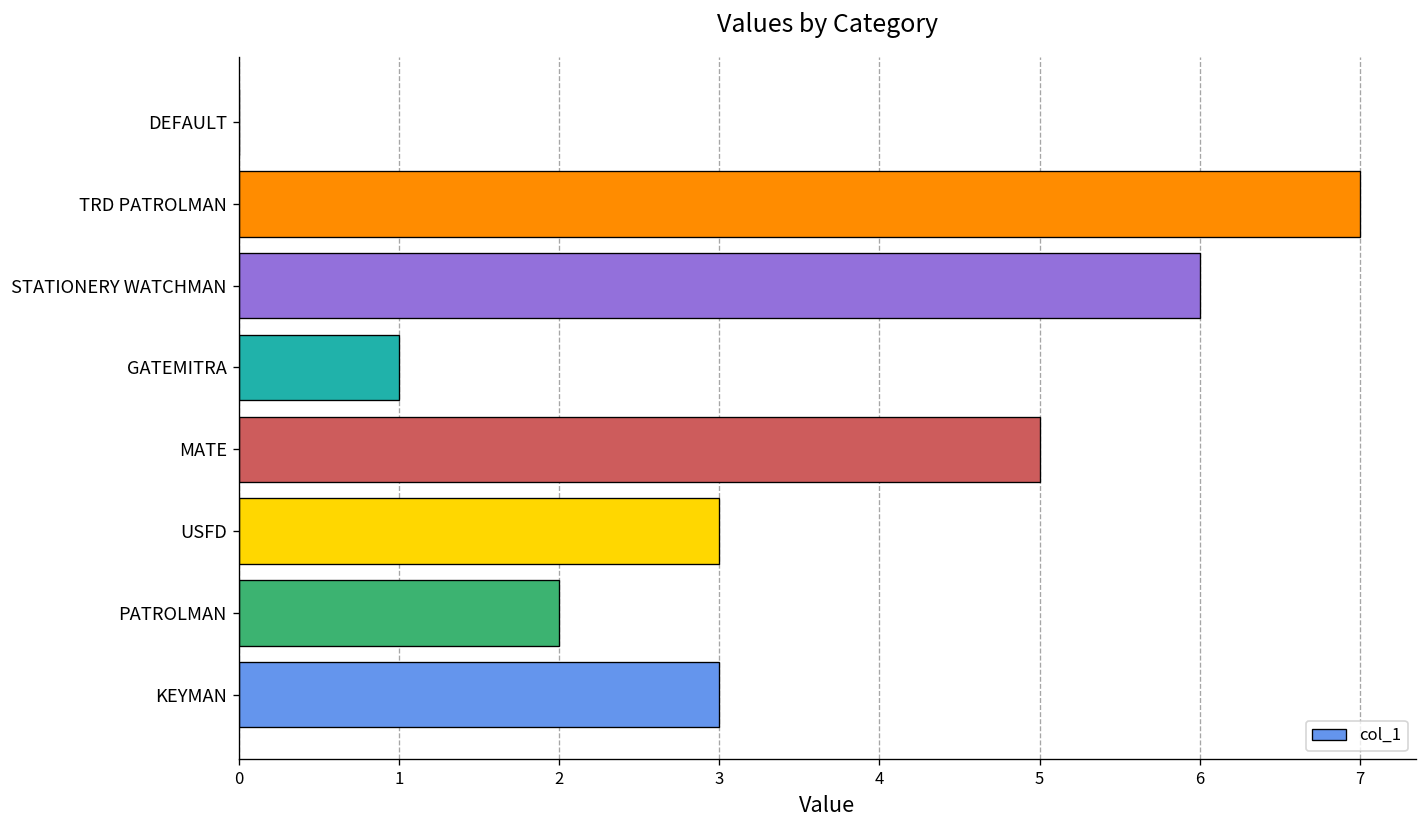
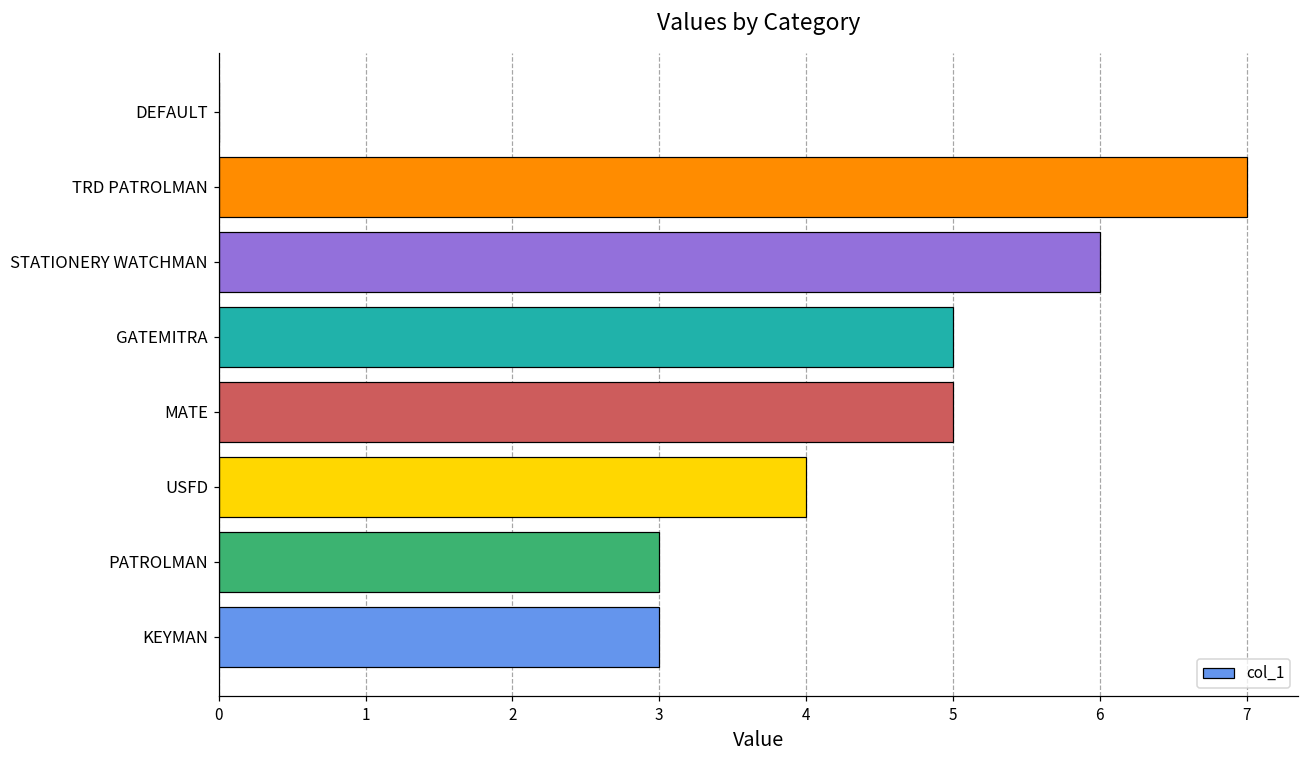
GATEMITRA: 1 -> 5
USFD: 3 -> 4
PATROLMAN: 2 -> 3
